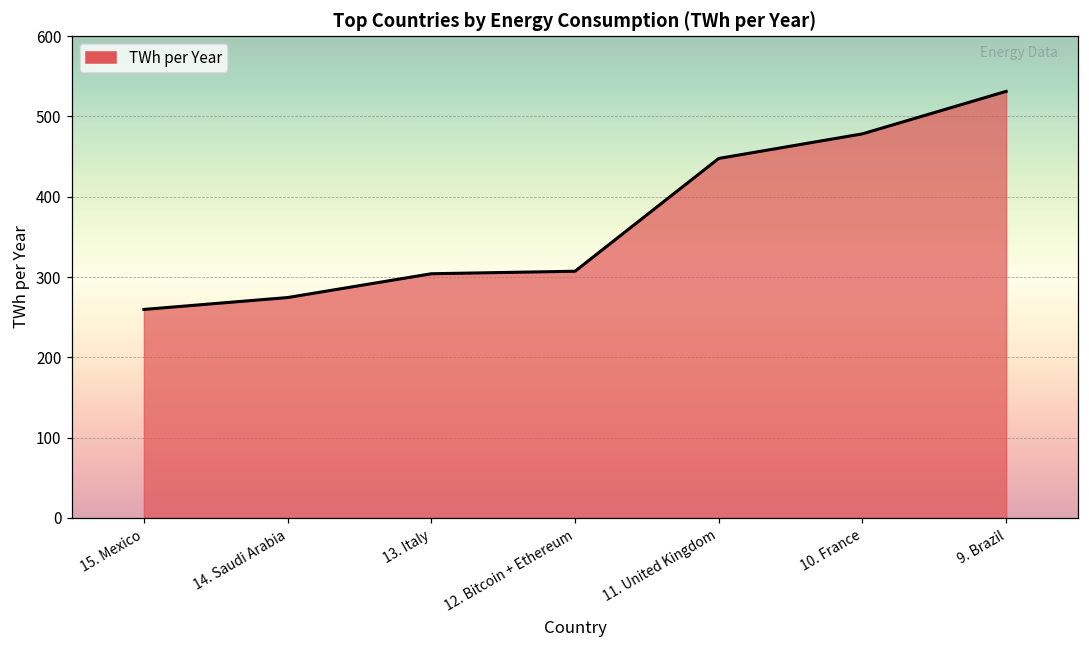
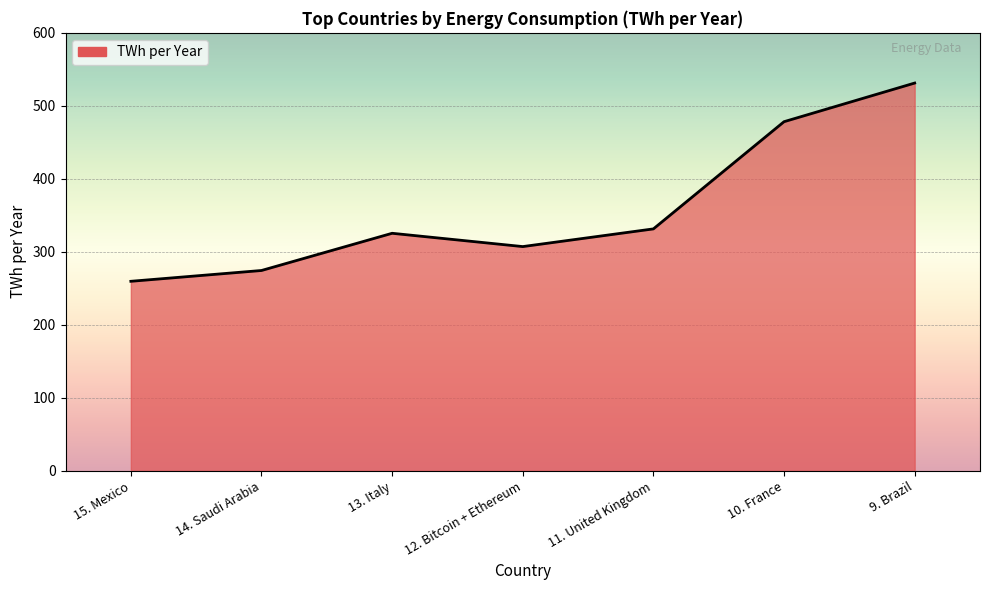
13. Italy: 300 -> 330
11. United Kingdom: 450 -> 330
